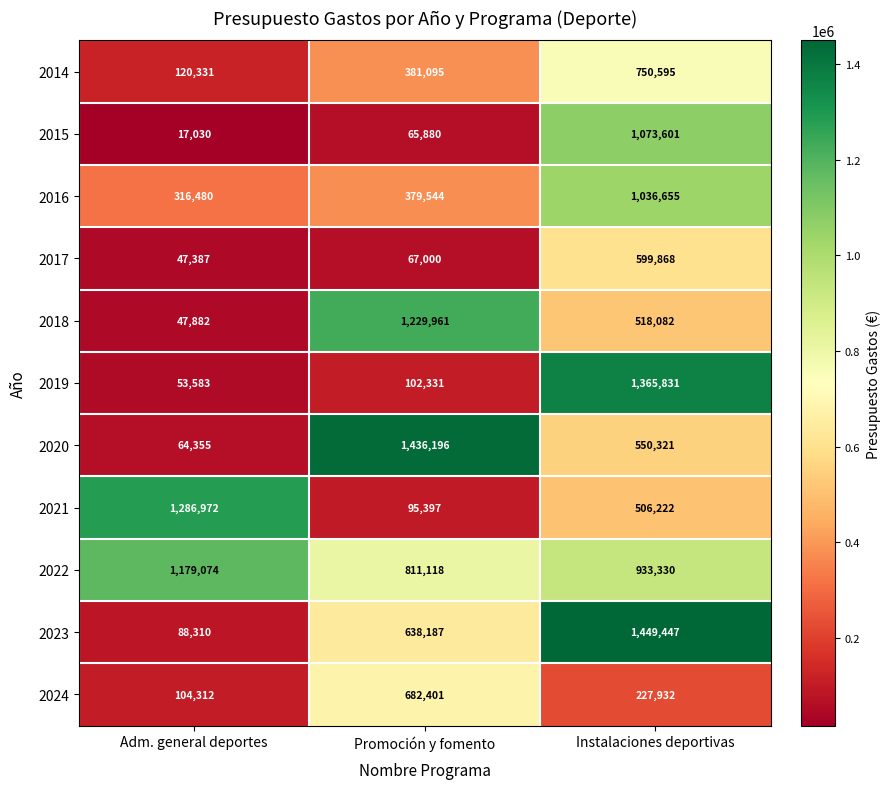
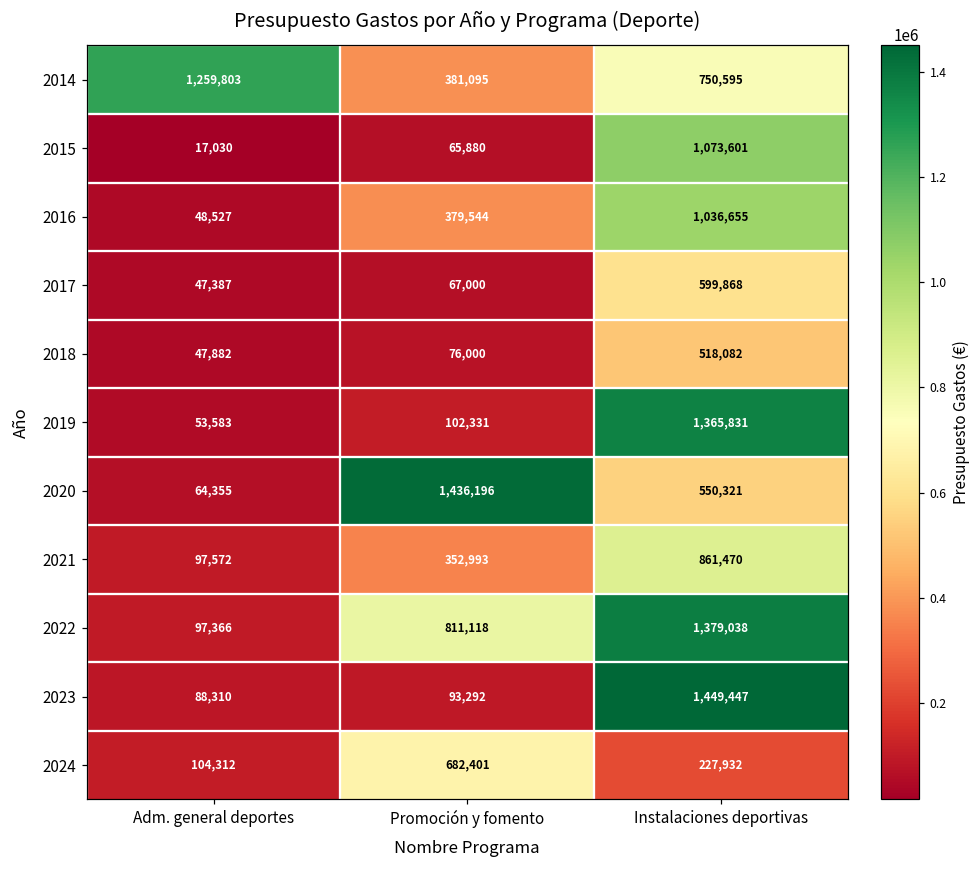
2014, Adm. general deportes: 120,331 -> 1,259,803
2016, Adm. general deportes: 316,480 -> 48,527
2018, Promoción y fomento: 1,229,961 -> 76,000
2021, Adm. general deportes: 1,286,972 -> 97,572
2021, Promoción y fomento: 95,397 -> 352,993
2021, Instalaciones deportivas: 506,222 -> 861,470
2022, Adm. general deportes: 1,179,074 -> 97,366
2022, Instalaciones deportivas: 933,330 -> 1,379,038
2023, Promoción y fomento: 638,187 -> 93,292
